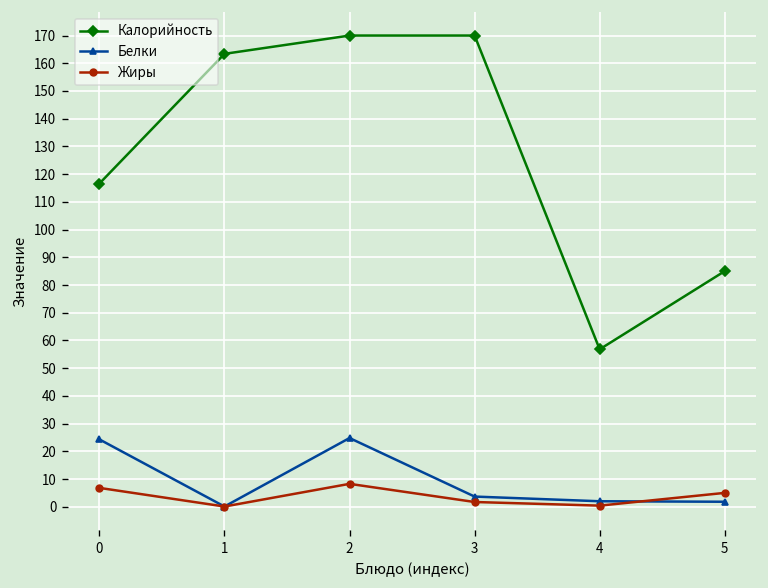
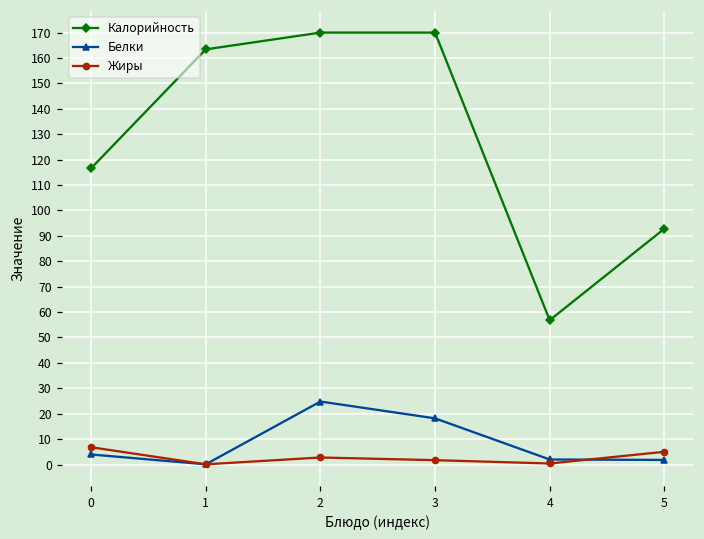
Белки, 0: 24 -> 4
Жиры, 2: 8 -> 3
Белки, 3: 4 -> 18
Калорийность, 5: 85 -> 93
